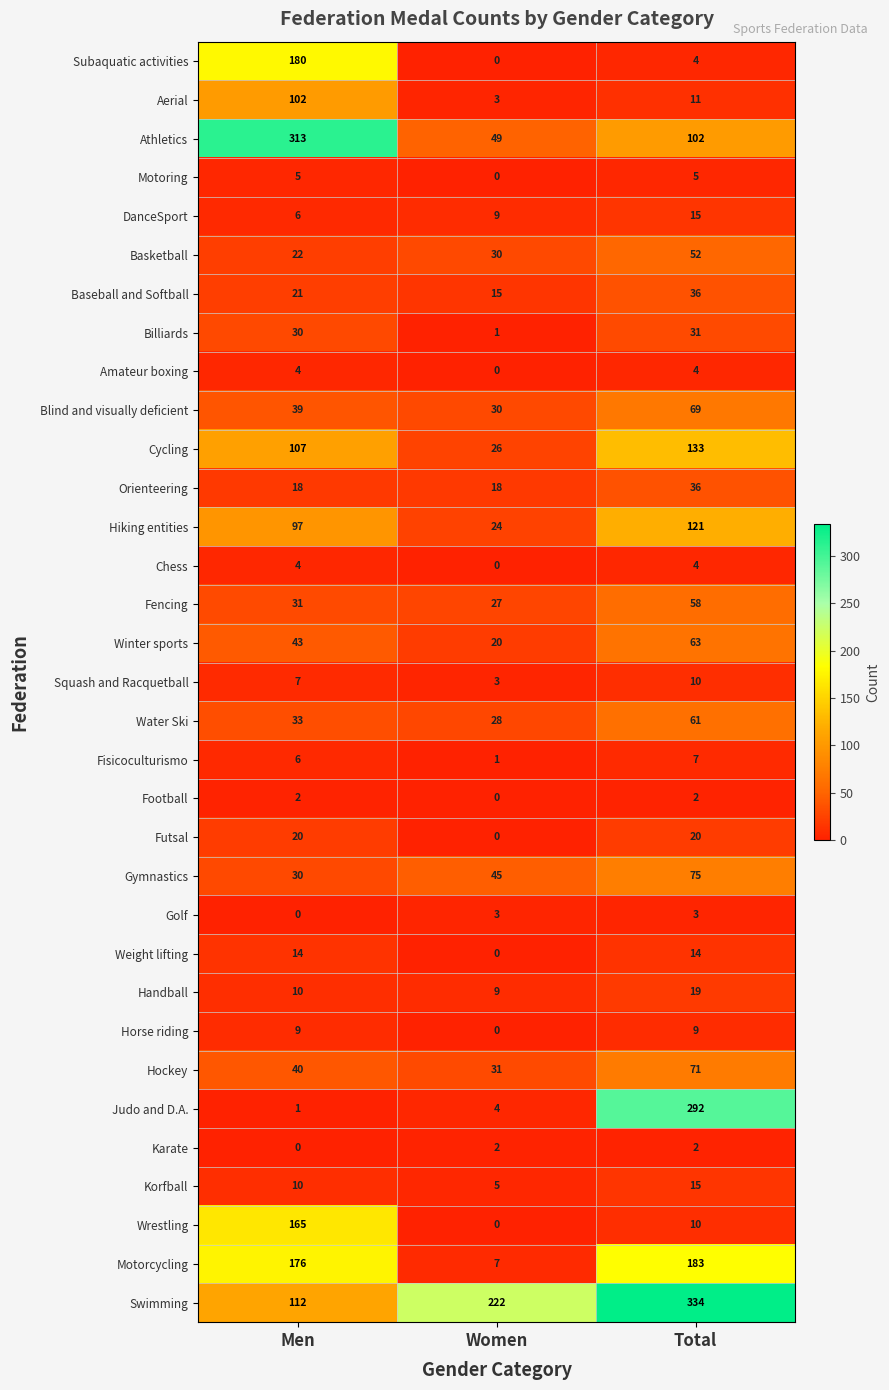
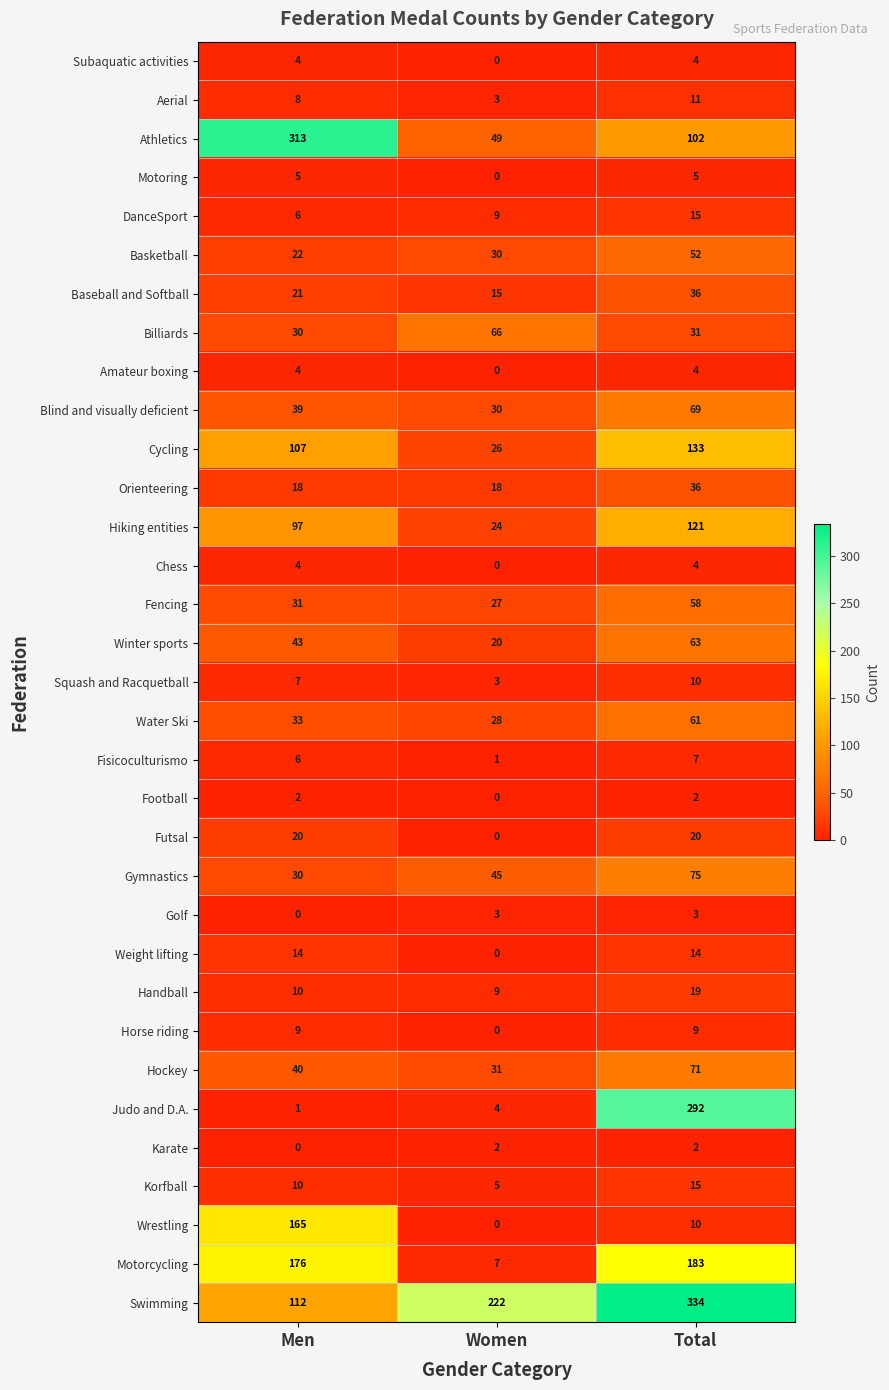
Subaquatic activities, Men: 180 -> 4
Aerial, Men: 102 -> 8
Billiards, Women: 1 -> 66
